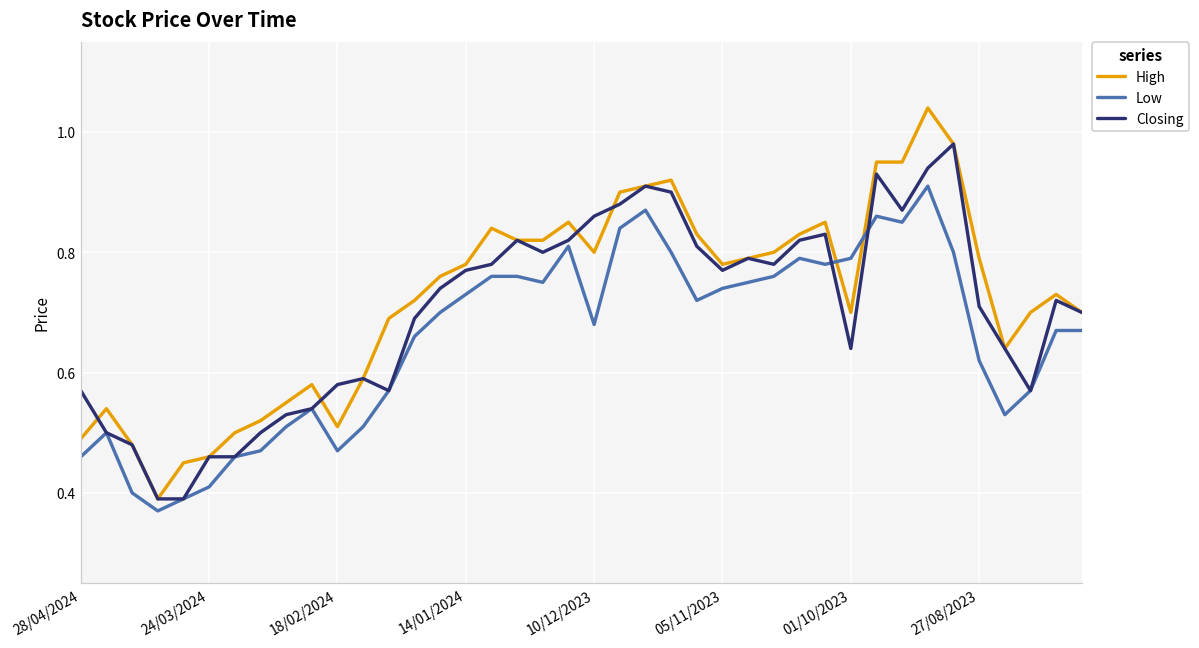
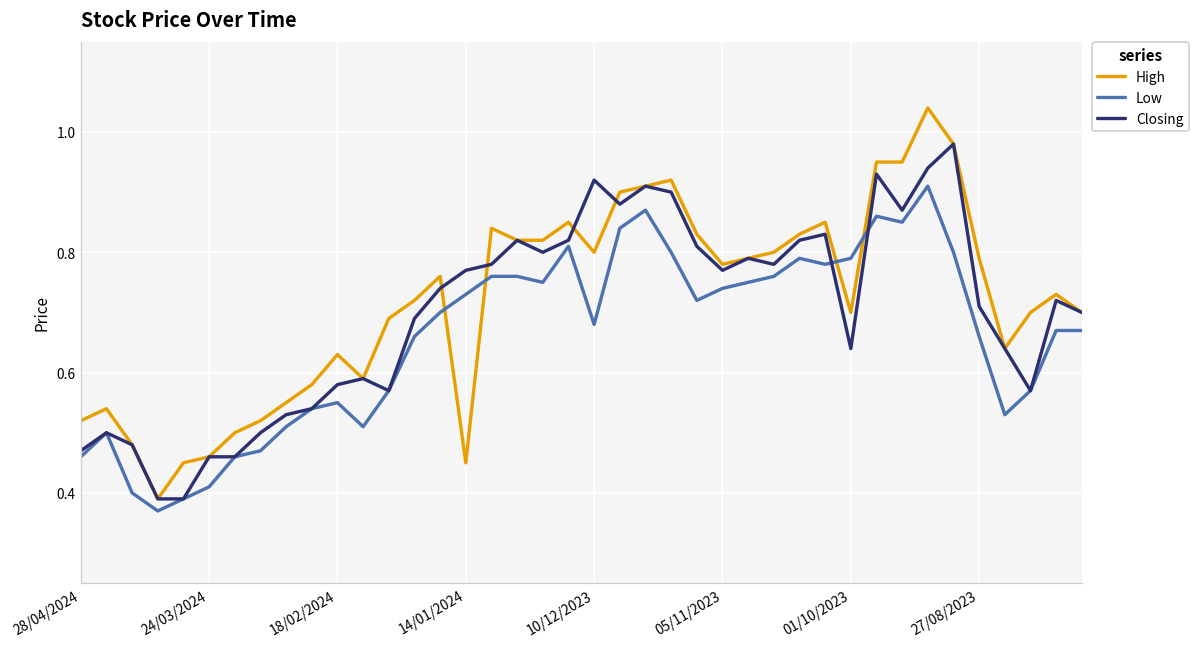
High, 28/04/2024: 0.49 -> 0.52
Closing, 28/04/2024: 0.57 -> 0.47
High, 18/02/2024: 0.51 -> 0.63
Low, 18/02/2024: 0.47 -> 0.55
High, 14/01/2024: 0.78 -> 0.45
Closing, 10/12/2023: 0.86 -> 0.92
Low, 27/08/2023: 0.62 -> 0.66
